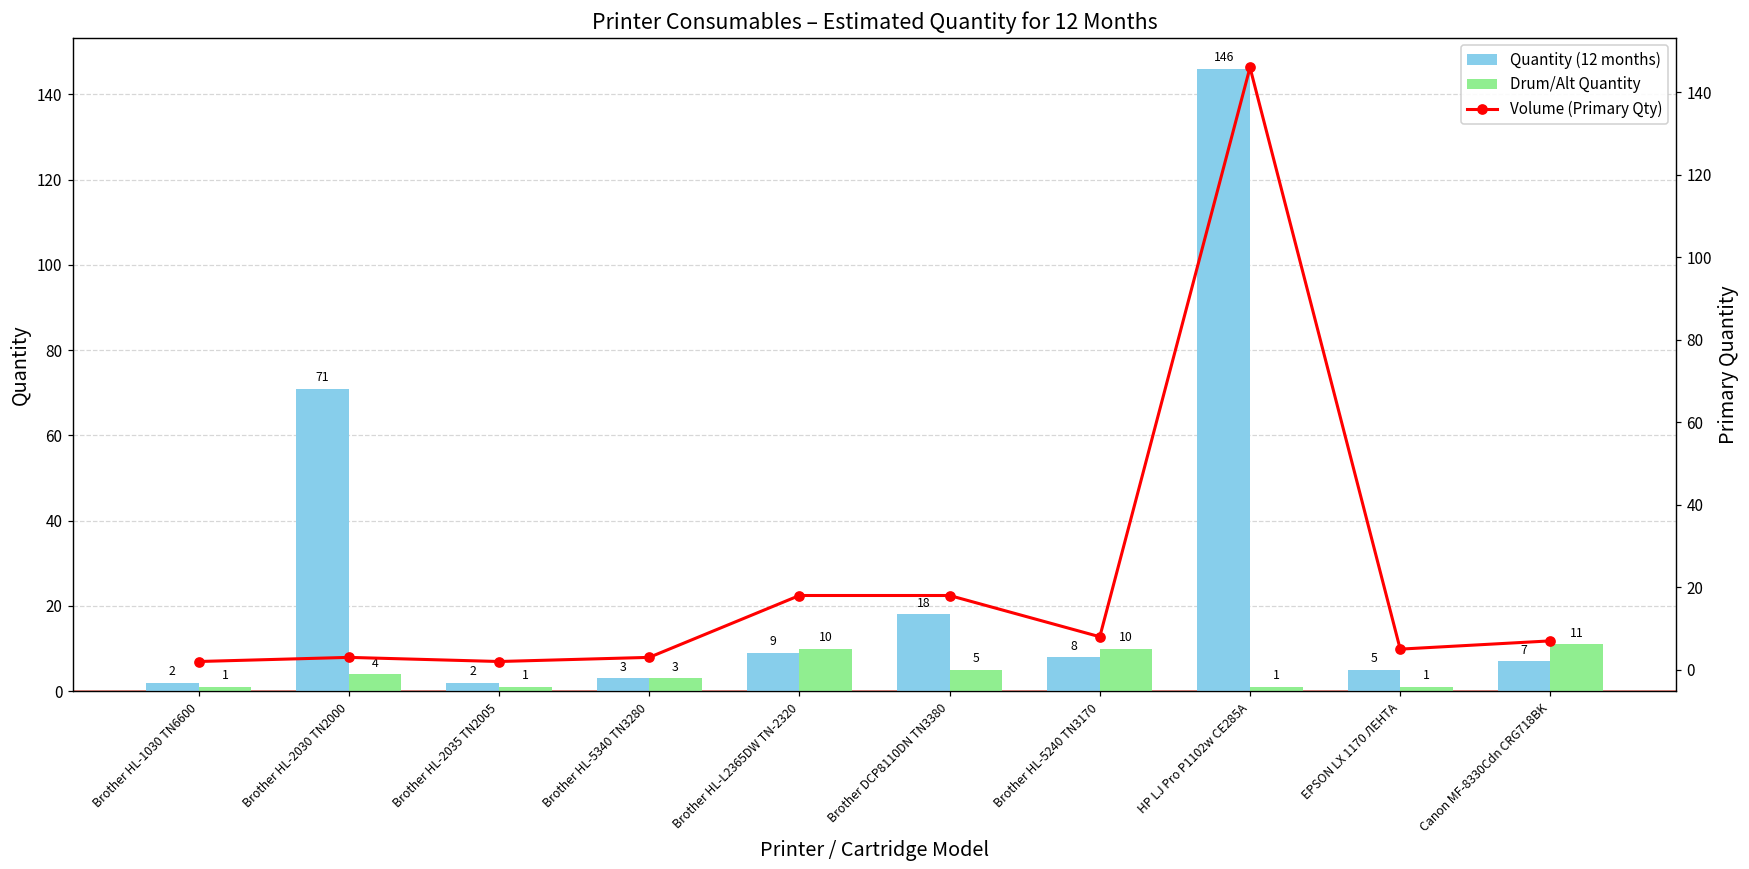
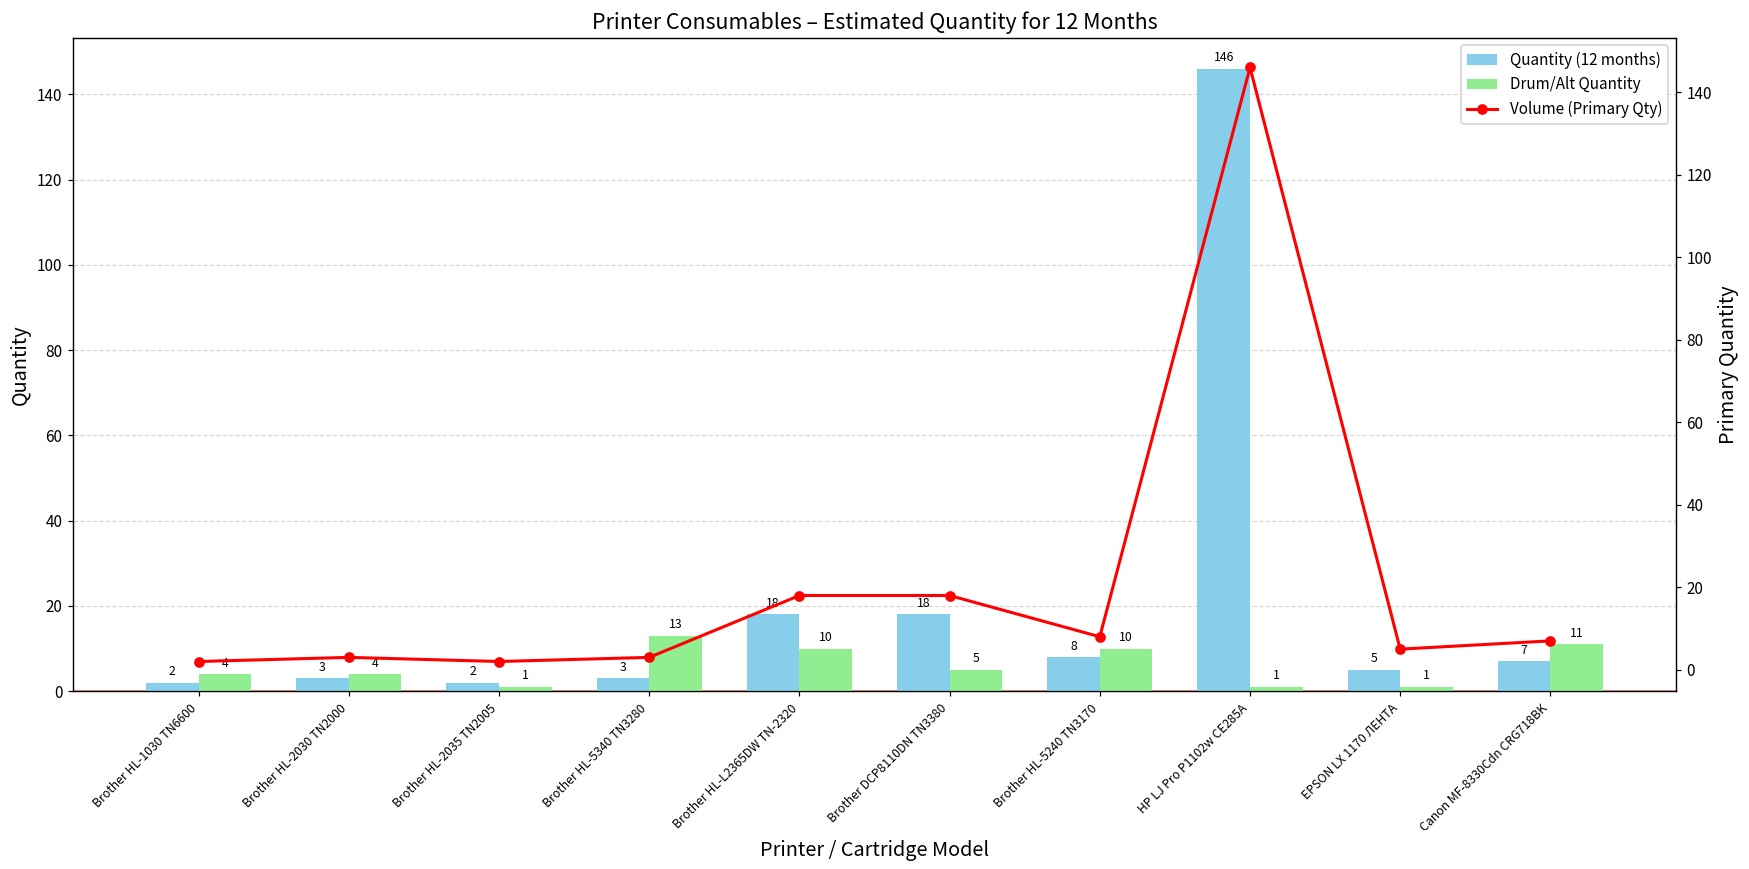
Drum/Alt Quantity, Brother HL-1030 TN6600: 1 -> 4
Quantity (12 months), Brother HL-2030 TN2000: 71 -> 3
Drum/Alt Quantity, Brother HL-5340 TN3280: 3 -> 13
Quantity (12 months), Brother HL-L2365DW TN-2320: 9 -> 18
